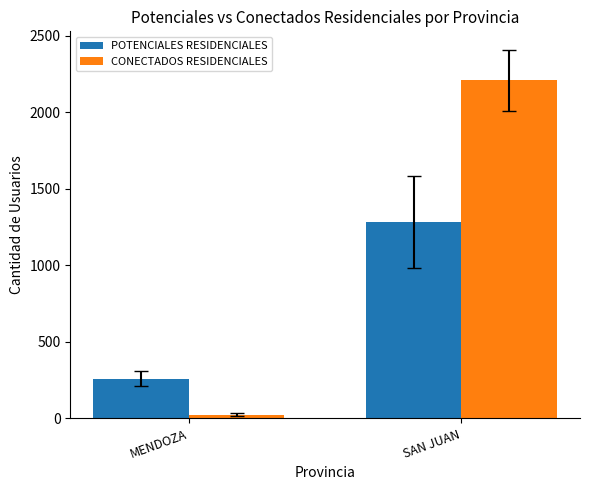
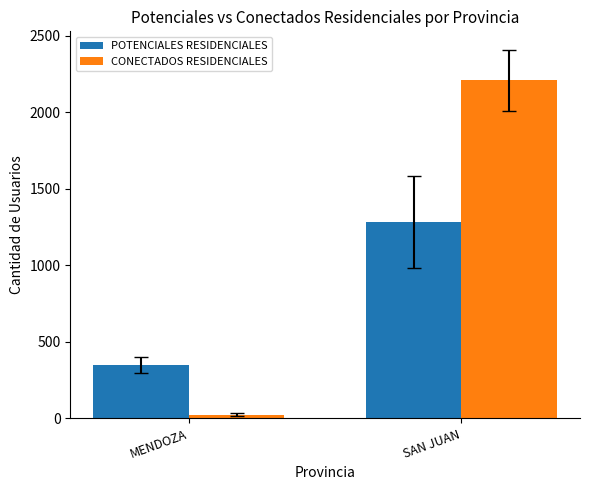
POTENCIALES RESIDENCIALES, MENDOZA: 260 -> 350
